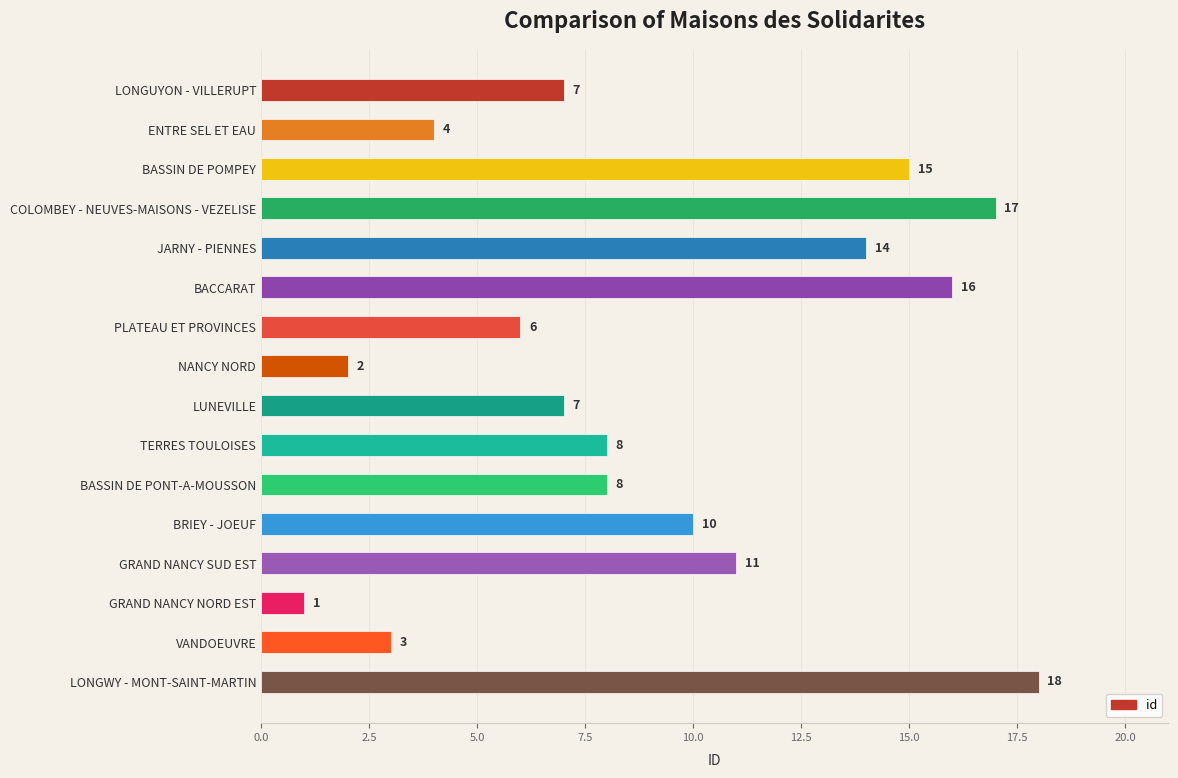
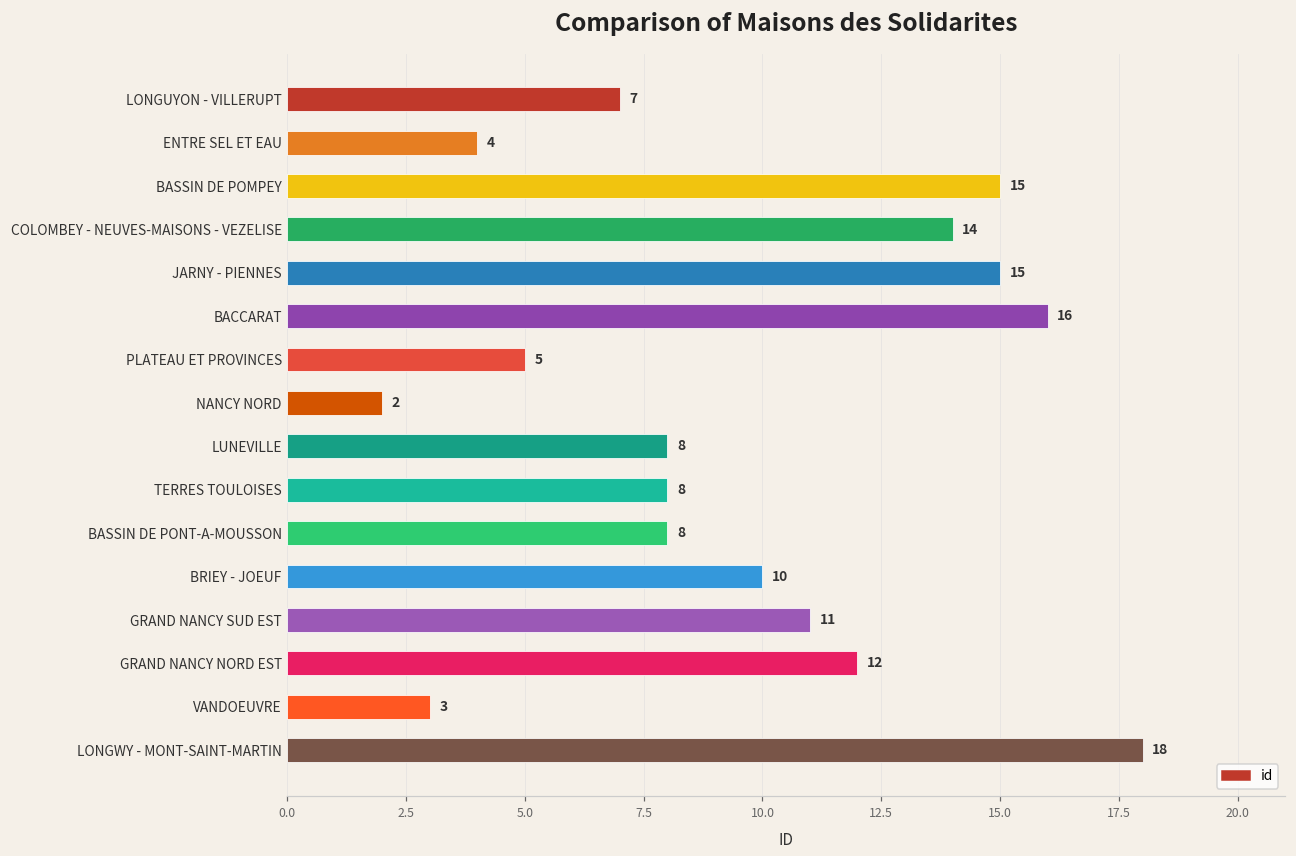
COLOMBEY - NEUVES-MAISONS - VEZELISE: 17 -> 14
JARNY - PIENNES: 14 -> 15
PLATEAU ET PROVINCES: 6 -> 5
LUNEVILLE: 7 -> 8
GRAND NANCY NORD EST: 1 -> 12
